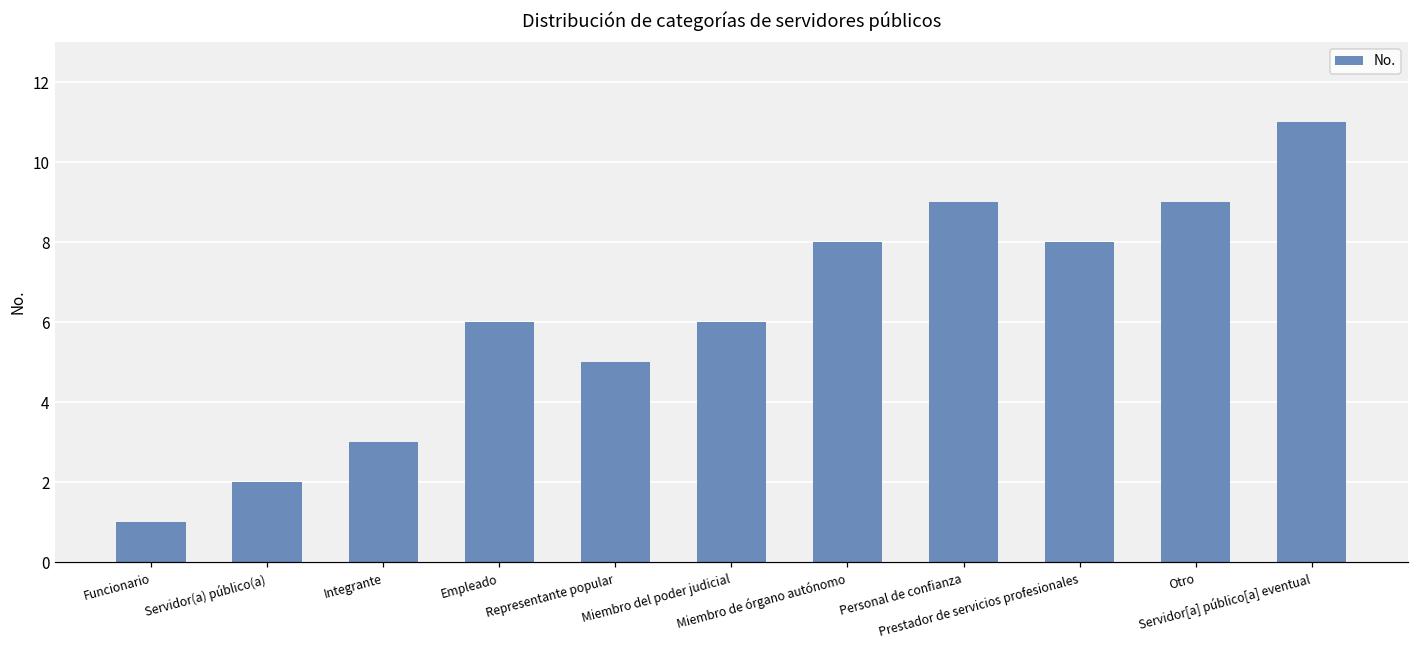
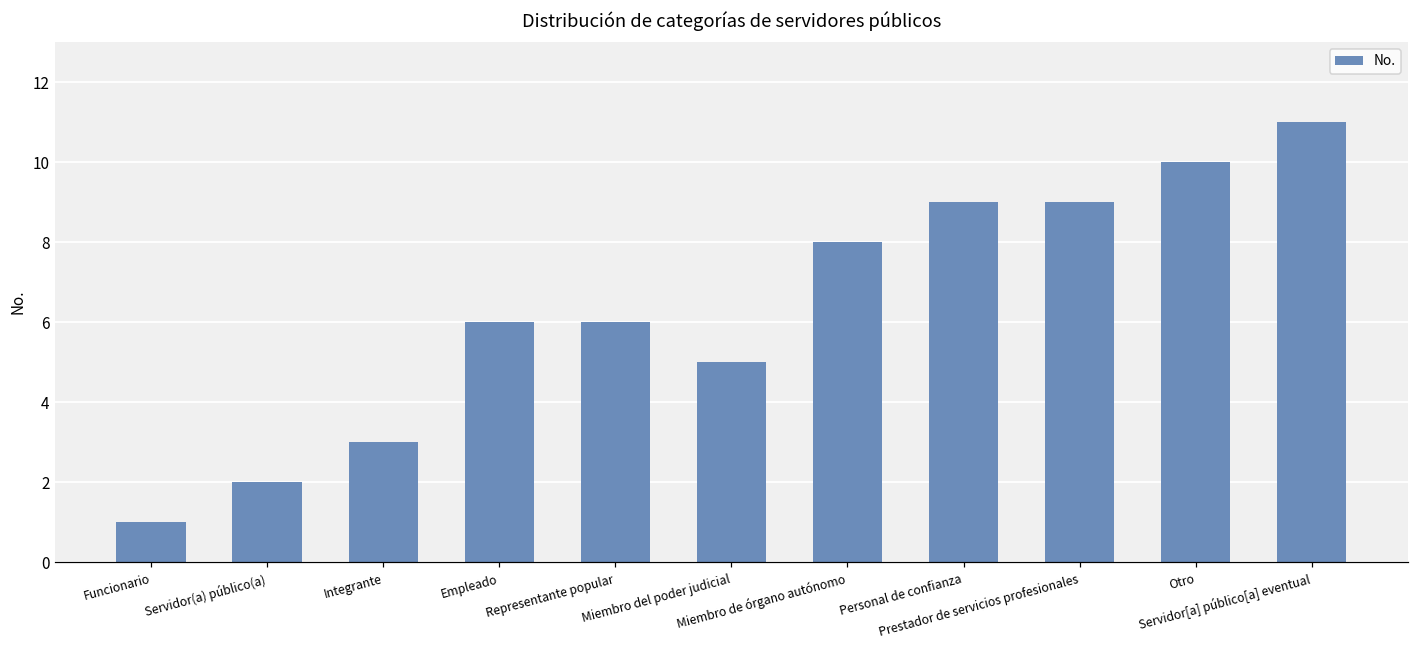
Representante popular: 5 -> 6
Miembro del poder judicial: 6 -> 5
Prestador de servicios profesionales: 8 -> 9
Otro: 9 -> 10
